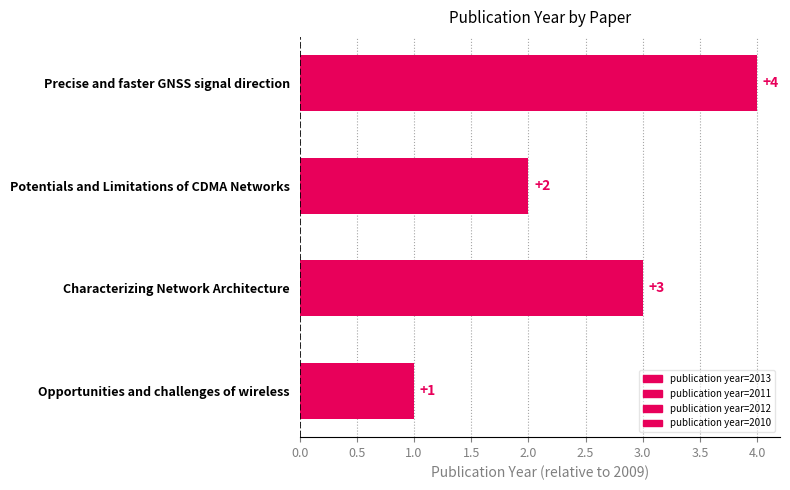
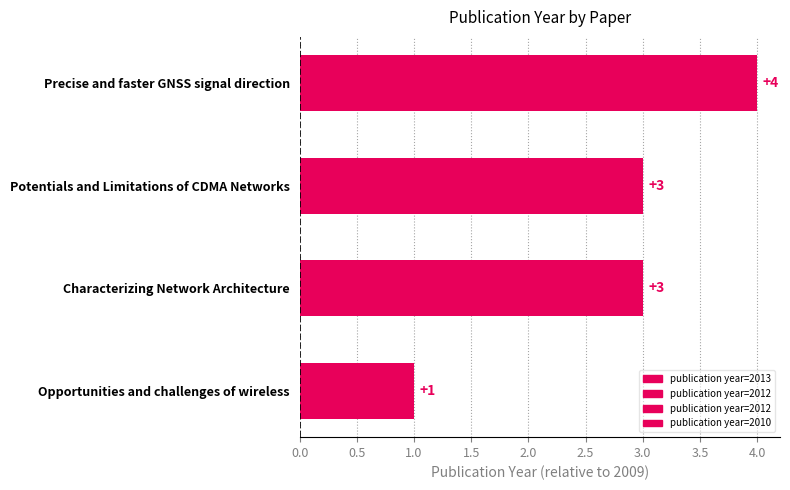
Potentials and Limitations of CDMA Networks: +2 -> +3
